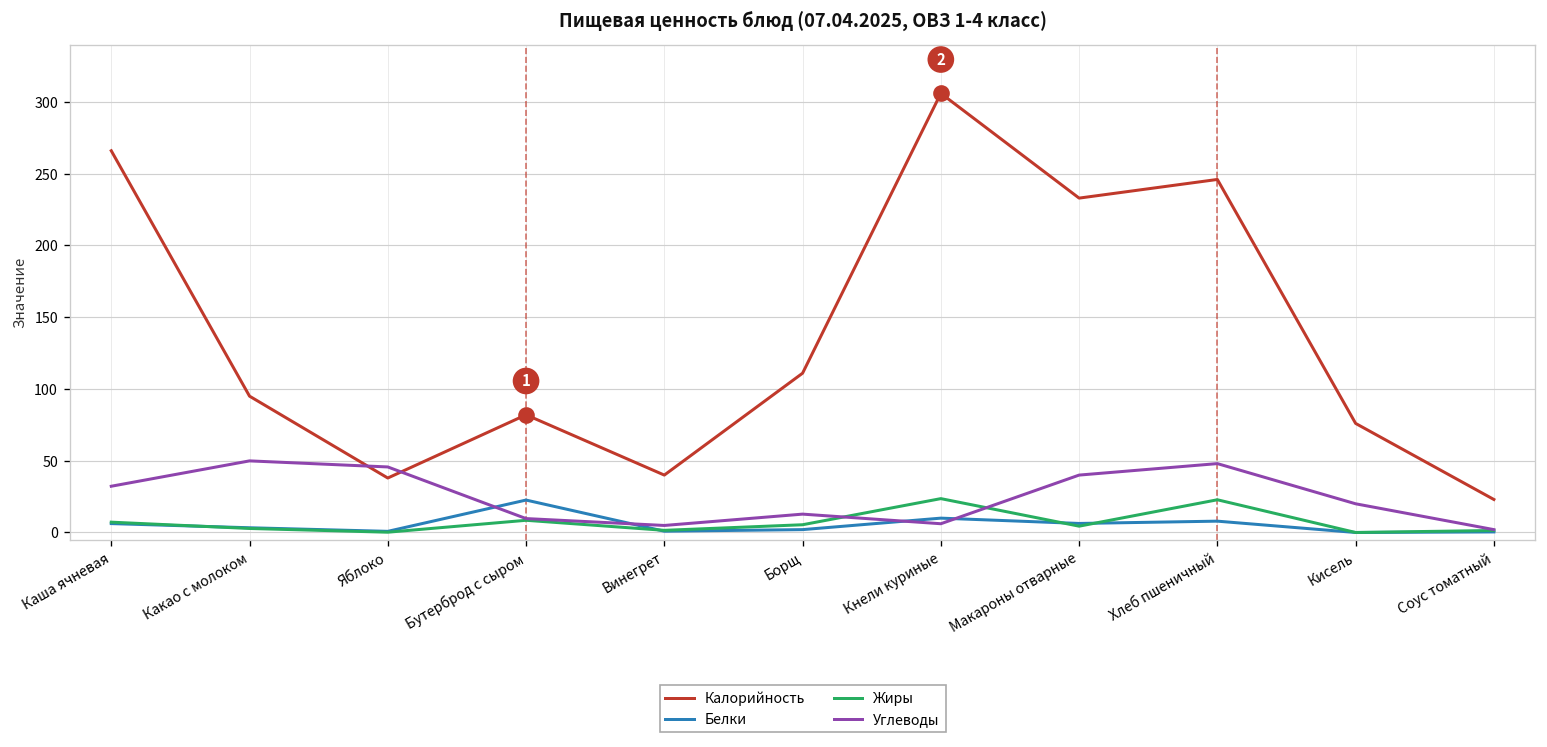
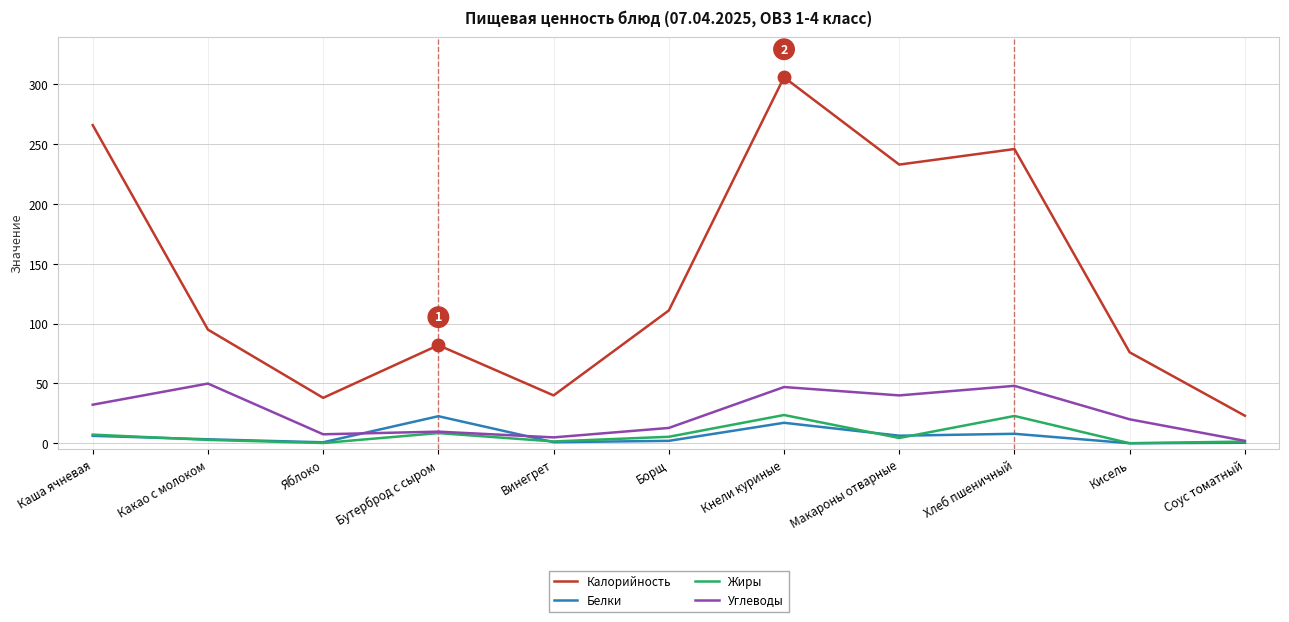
Углеводы, Яблоко: 46 -> 7
Белки, Кнели куриные: 10 -> 17
Углеводы, Кнели куриные: 6 -> 47
